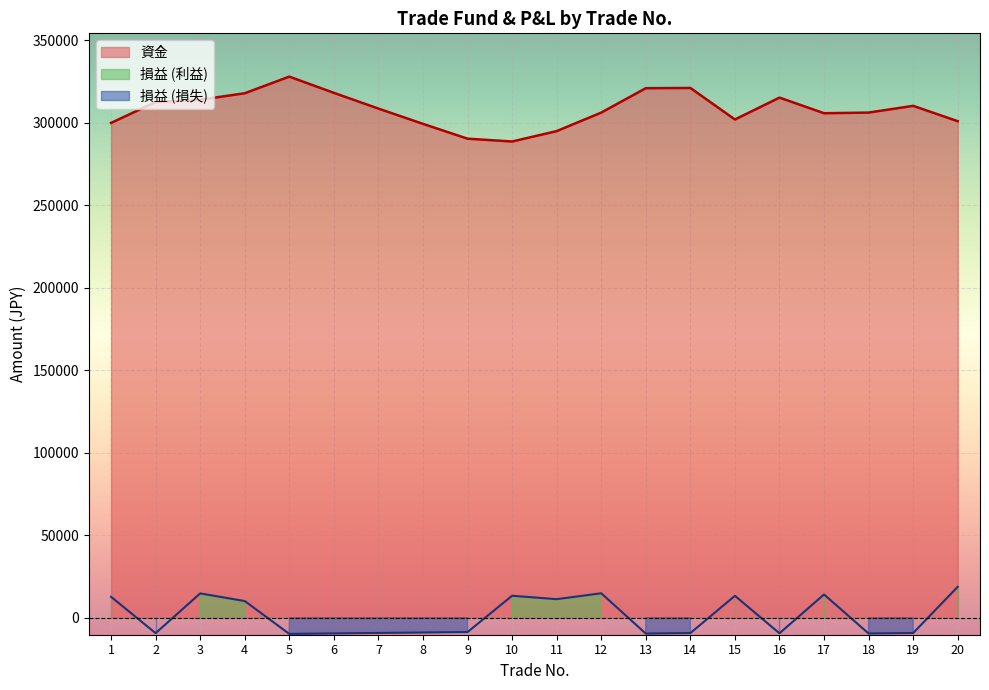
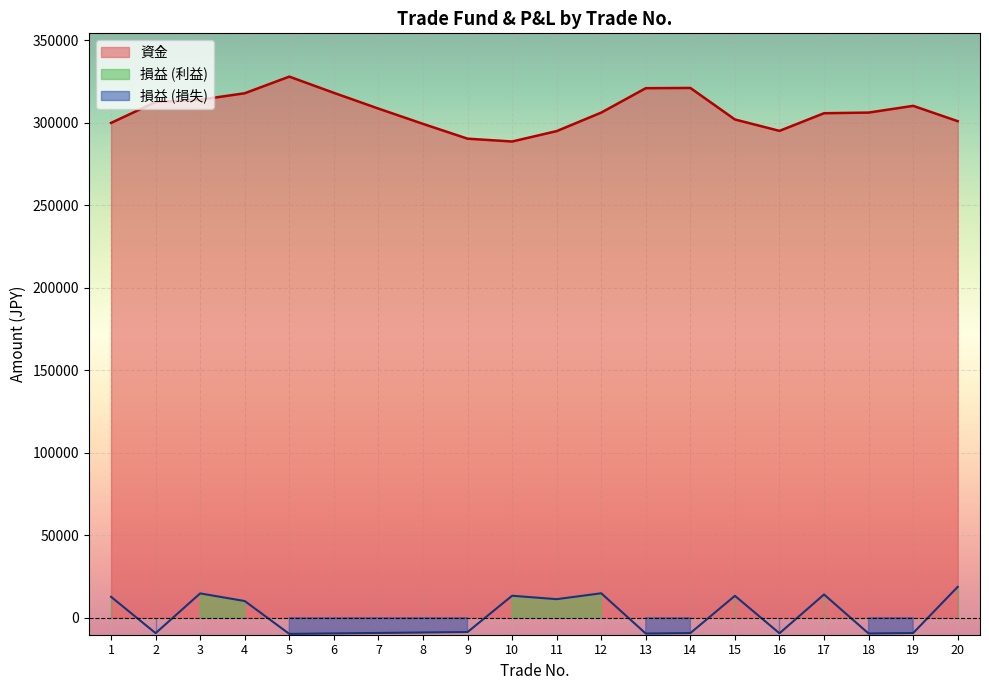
資金, 16: 315000 -> 295000
